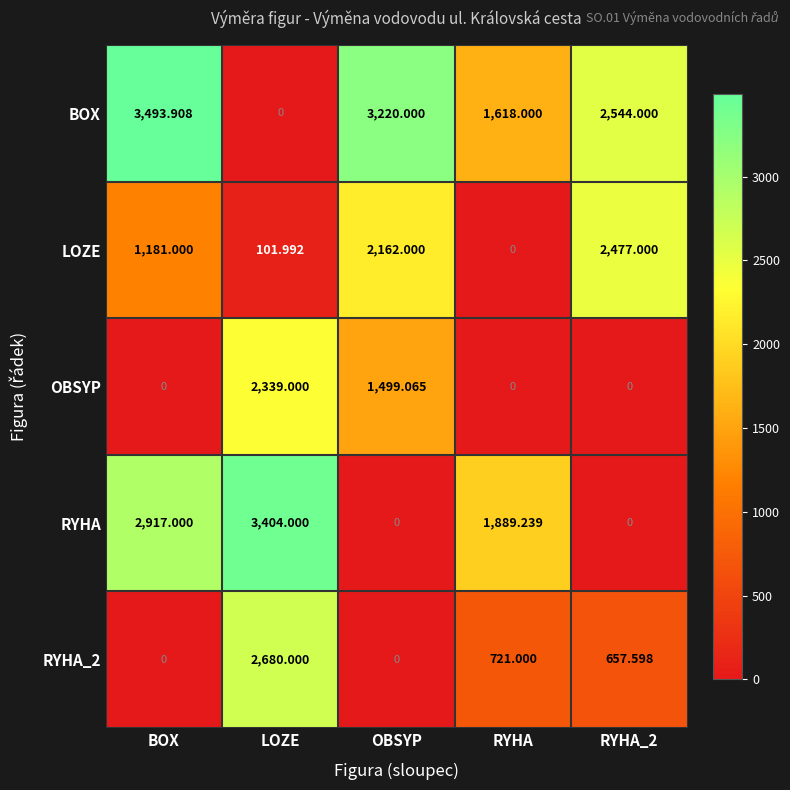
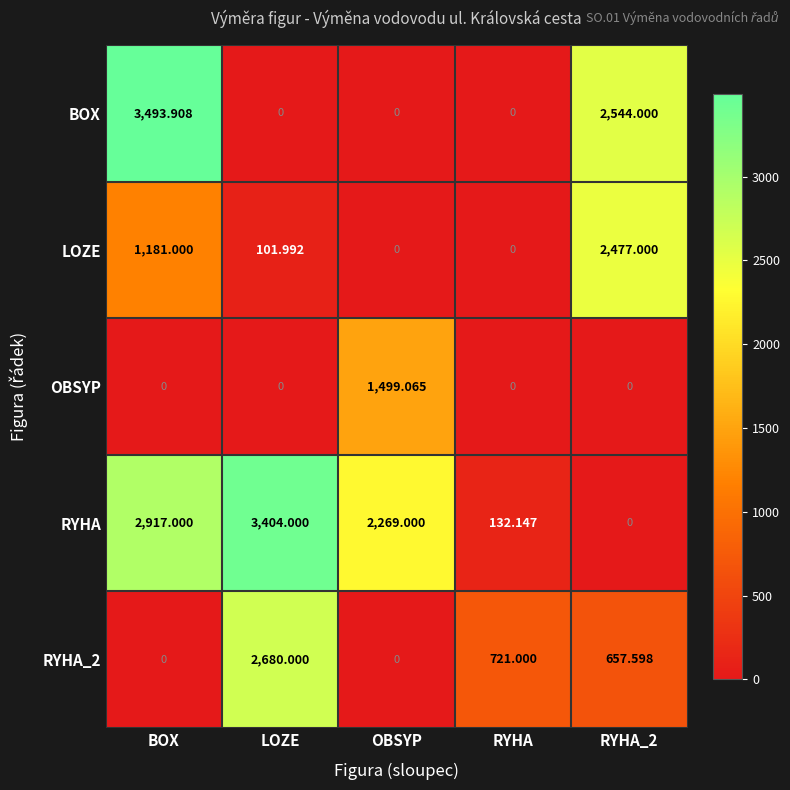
BOX, OBSYP: 3,220.000 -> 0
BOX, RYHA: 1,618.000 -> 0
LOZE, OBSYP: 2,162.000 -> 0
OBSYP, LOZE: 2,339.000 -> 0
RYHA, OBSYP: 0 -> 2,269.000
RYHA, RYHA: 1,889.239 -> 132.147
